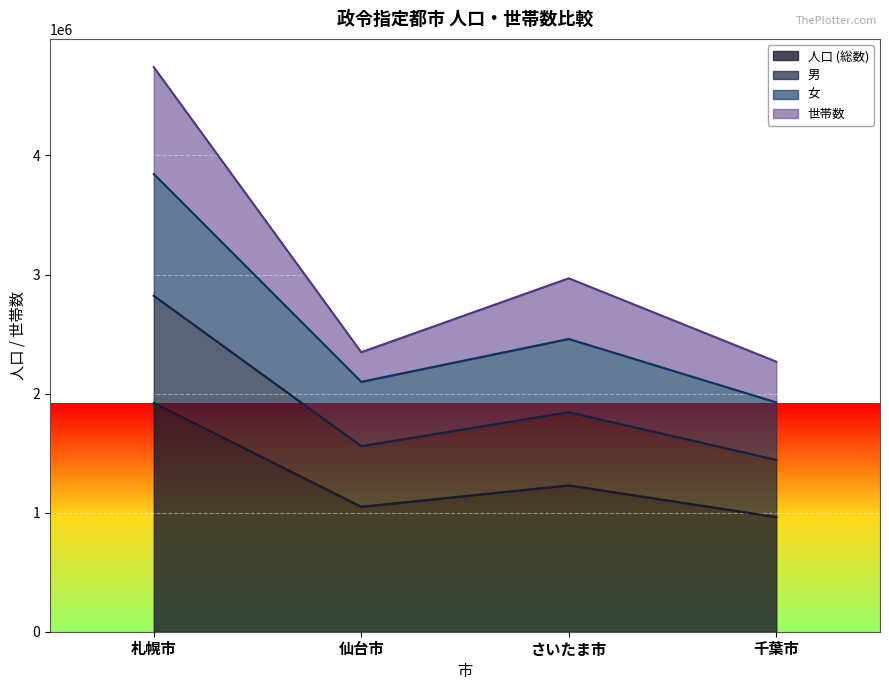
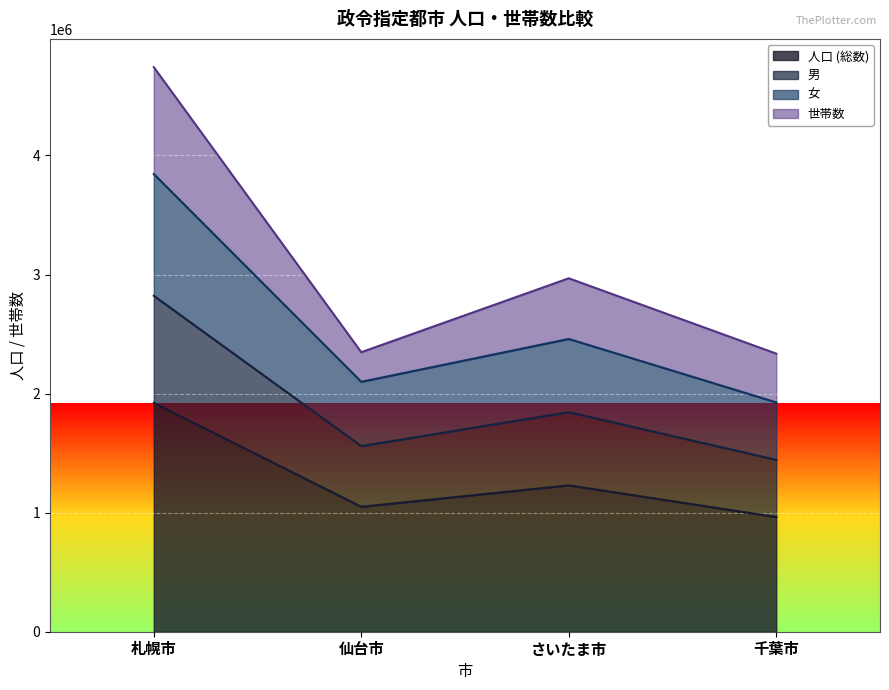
世帯数, 千葉市: 340000 -> 410000
